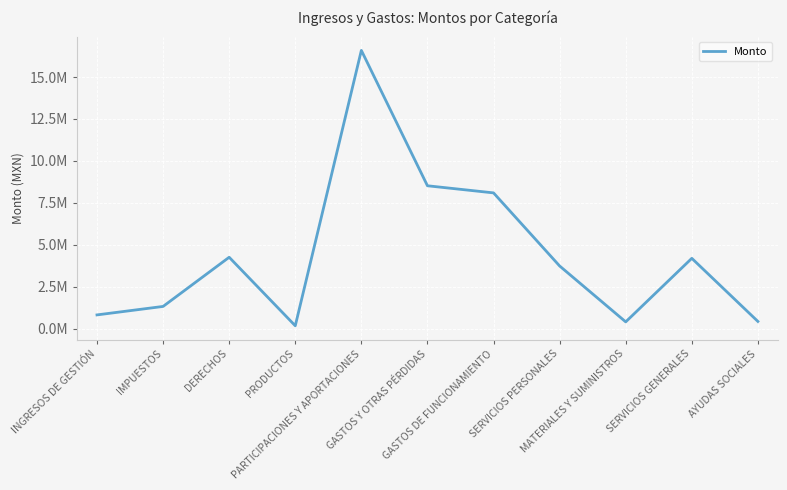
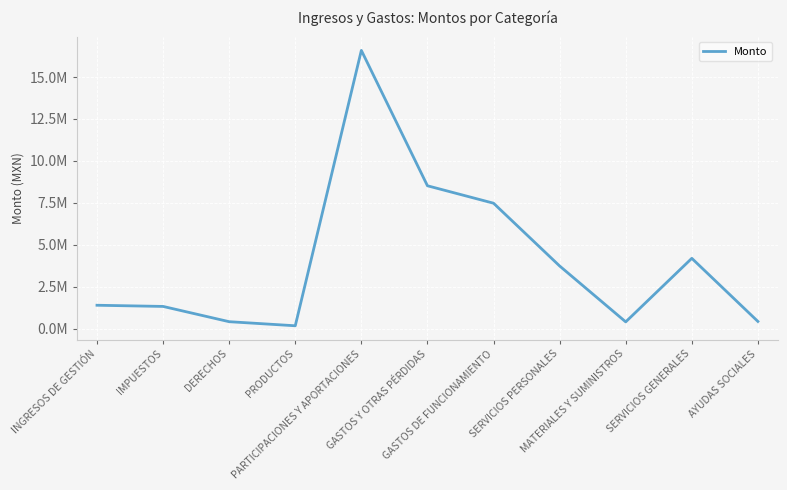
INGRESOS DE GESTIÓN: 800000 -> 1400000
DERECHOS: 4300000 -> 400000
GASTOS DE FUNCIONAMIENTO: 8100000 -> 7500000
